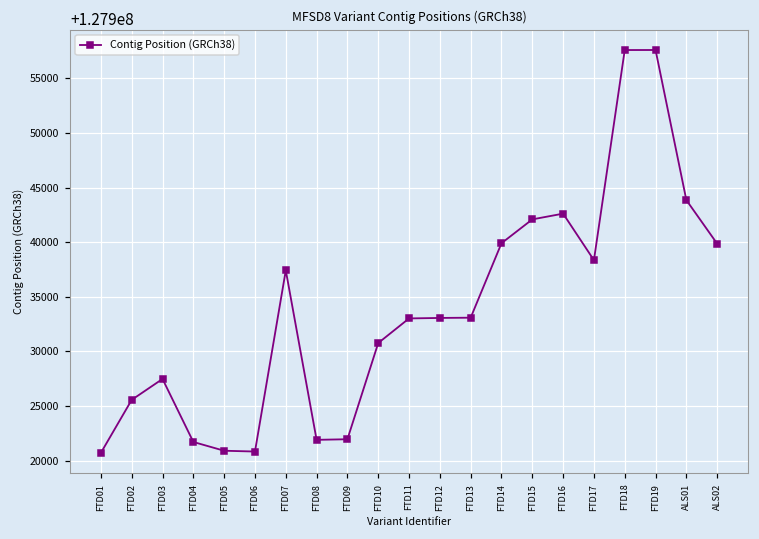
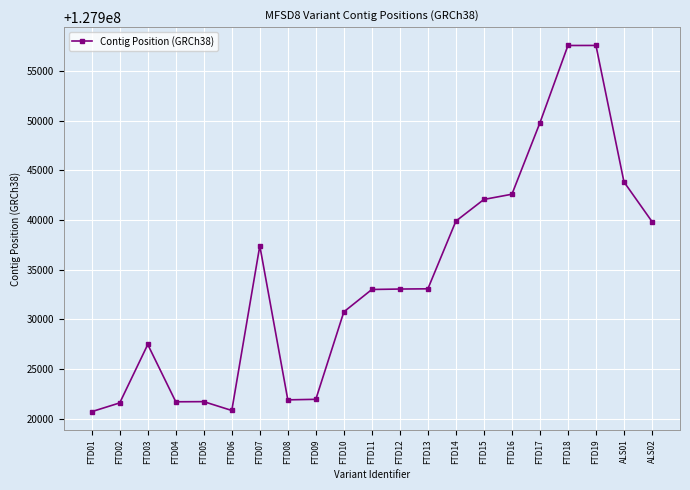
FTD02: 127926000 -> 127922000
FTD05: 127921000 -> 127922000
FTD17: 127938000 -> 127950000
